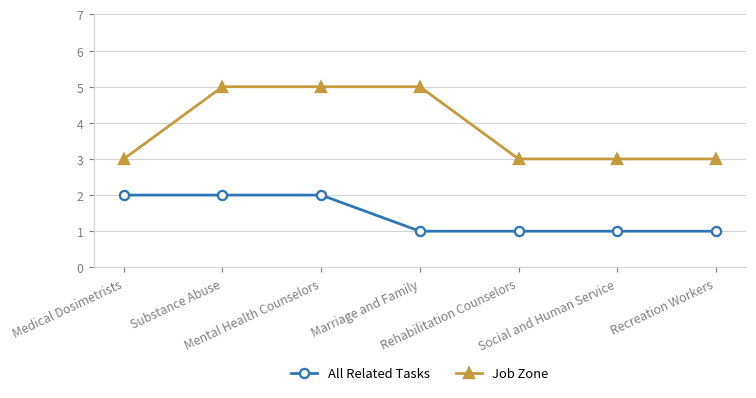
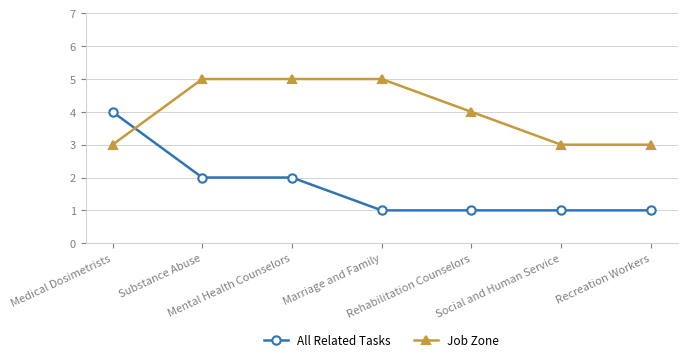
All Related Tasks, Medical Dosimetrists: 2 -> 4
Job Zone, Rehabilitation Counselors: 3 -> 4
